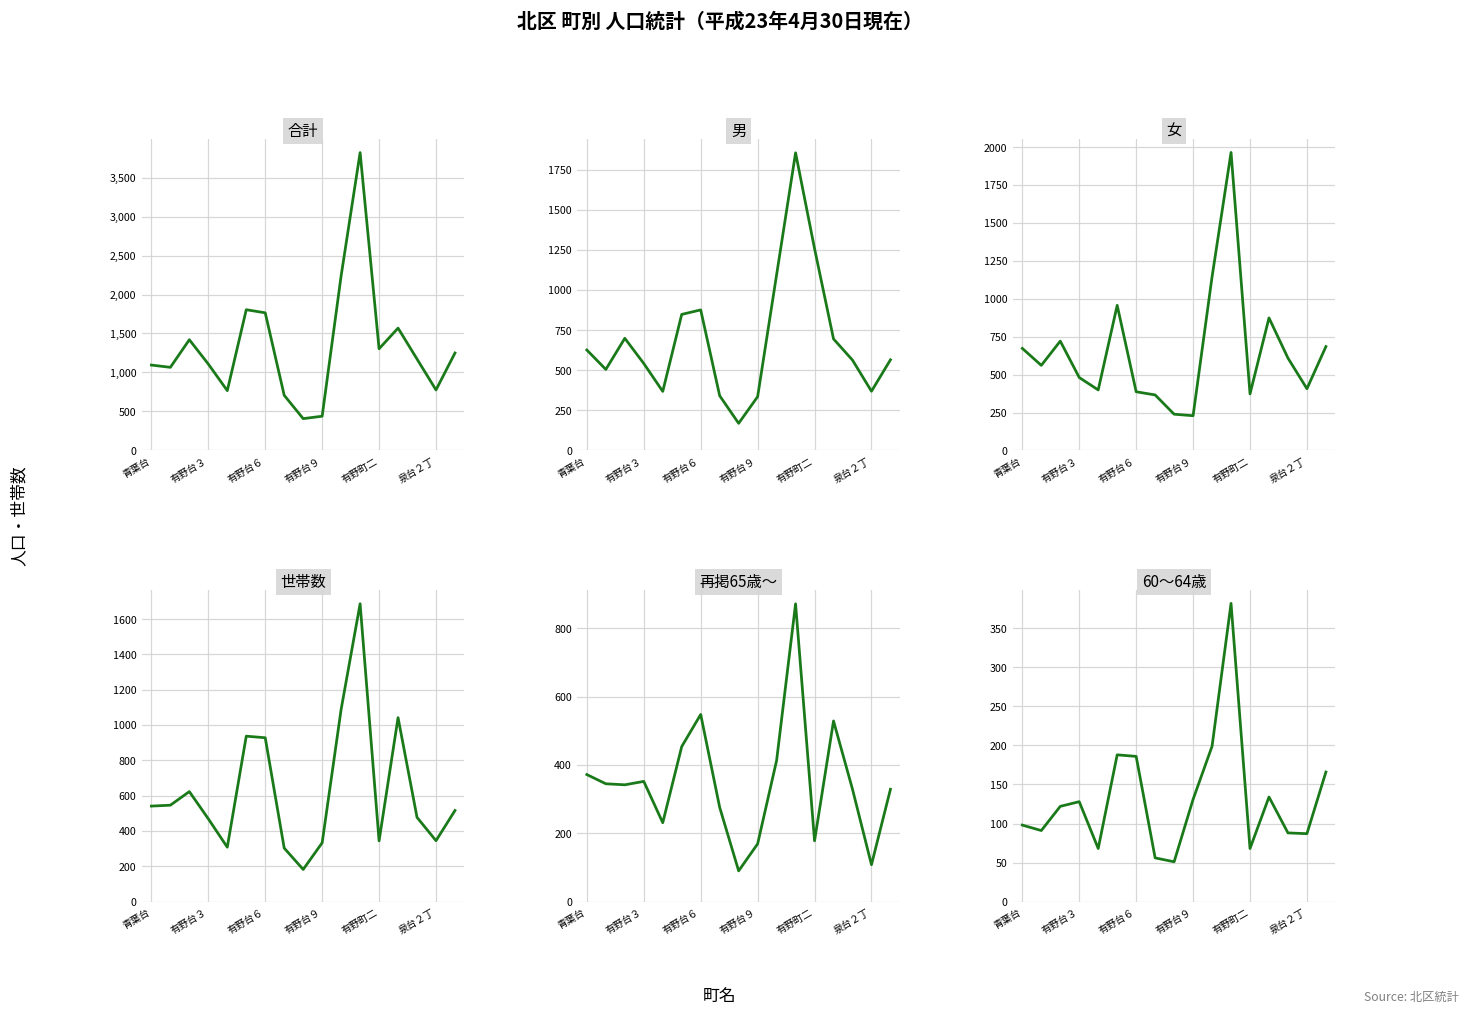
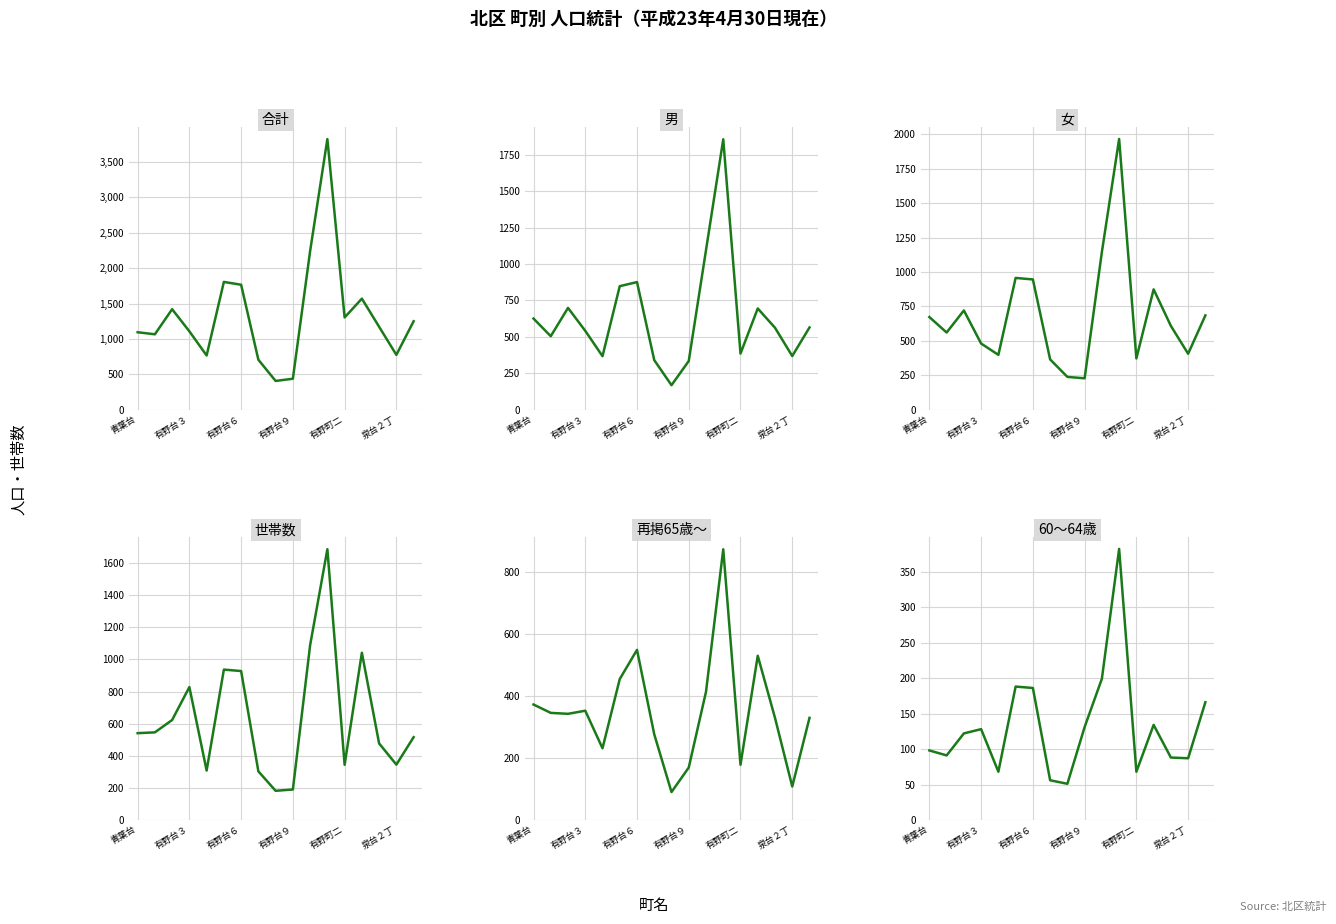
男, 有野町二: 1260 -> 390
女, 有野台６: 390 -> 950
世帯数, 有野台３: 470 -> 830
世帯数, 有野台９: 330 -> 190
